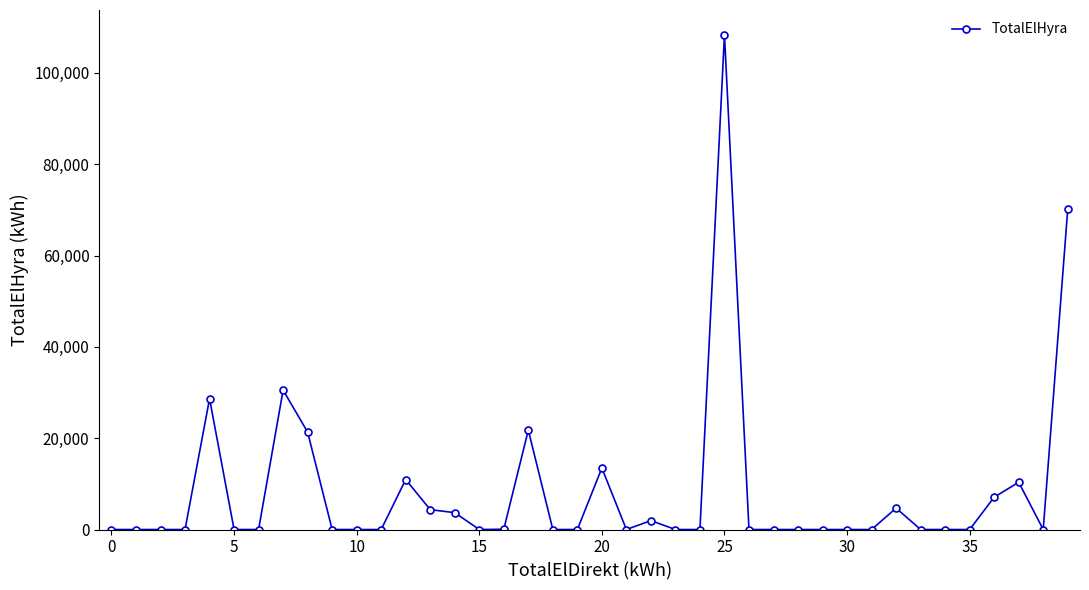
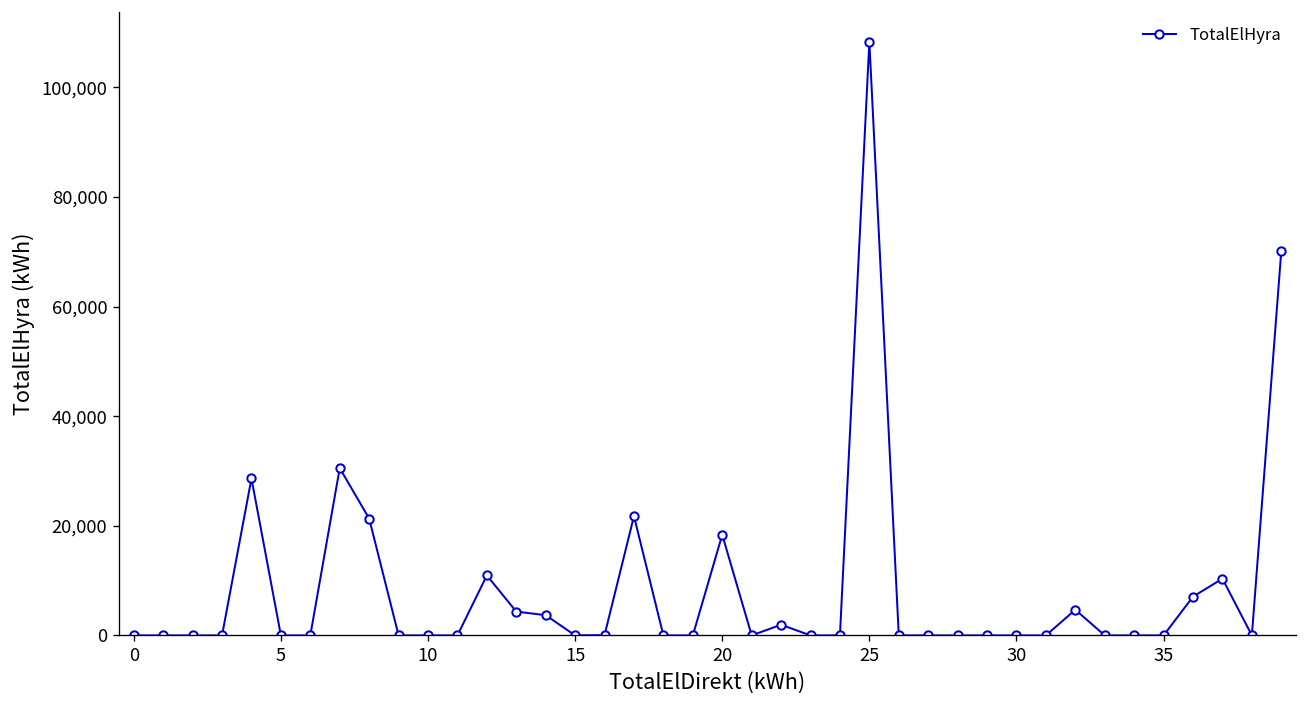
20: 13,000 -> 18,000
